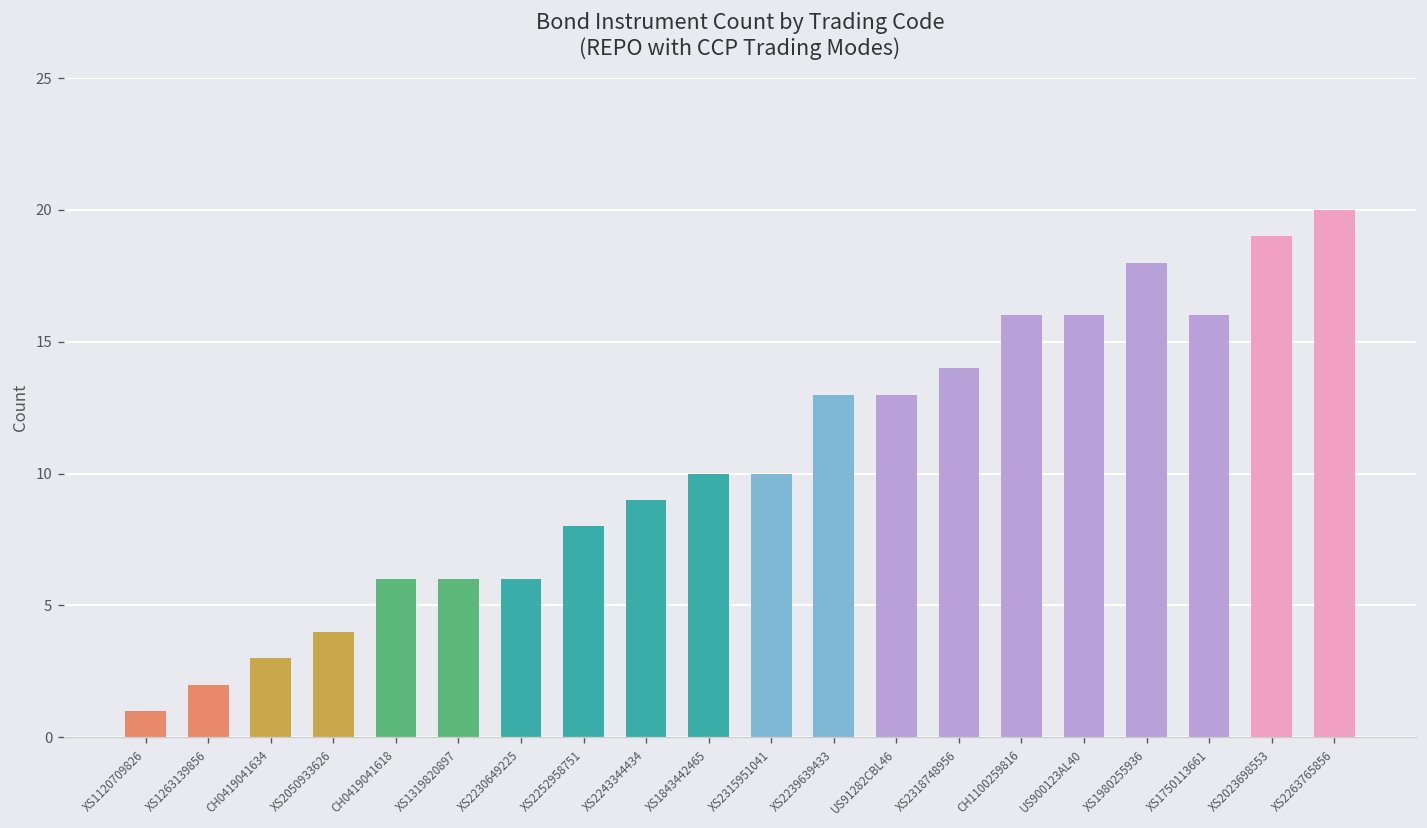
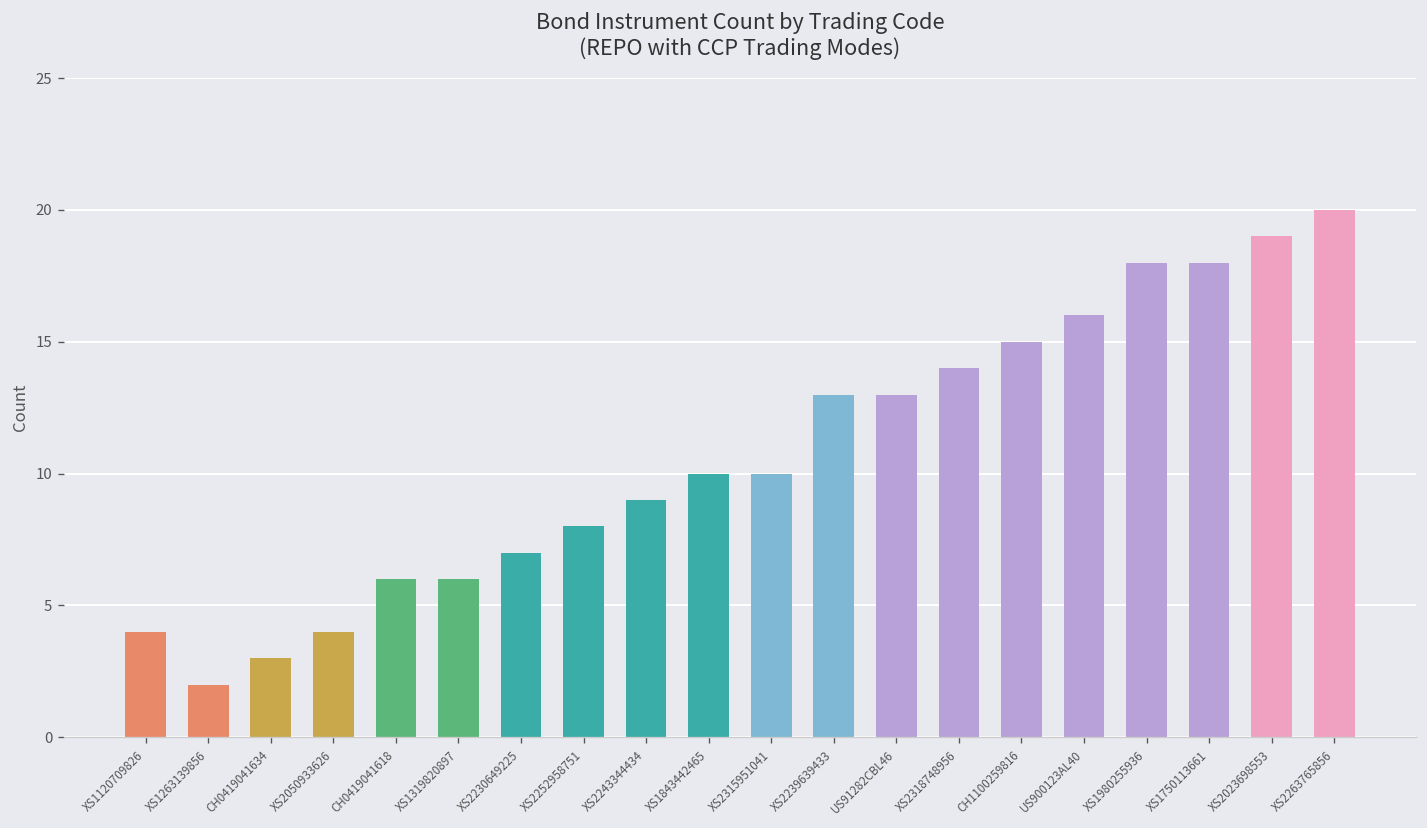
XS1120709826: 1 -> 4
XS2230649225: 6 -> 7
CH1100259816: 16 -> 15
XS1750113661: 16 -> 18
